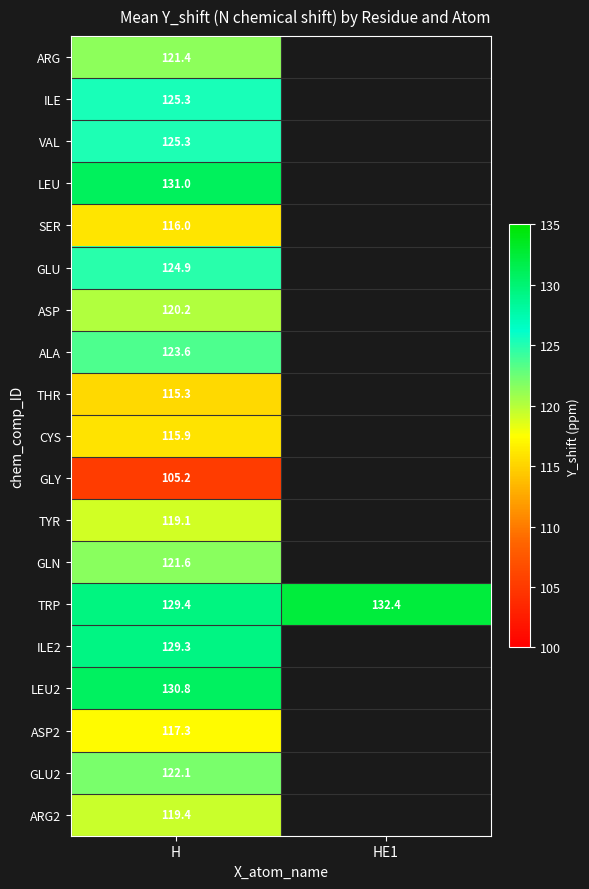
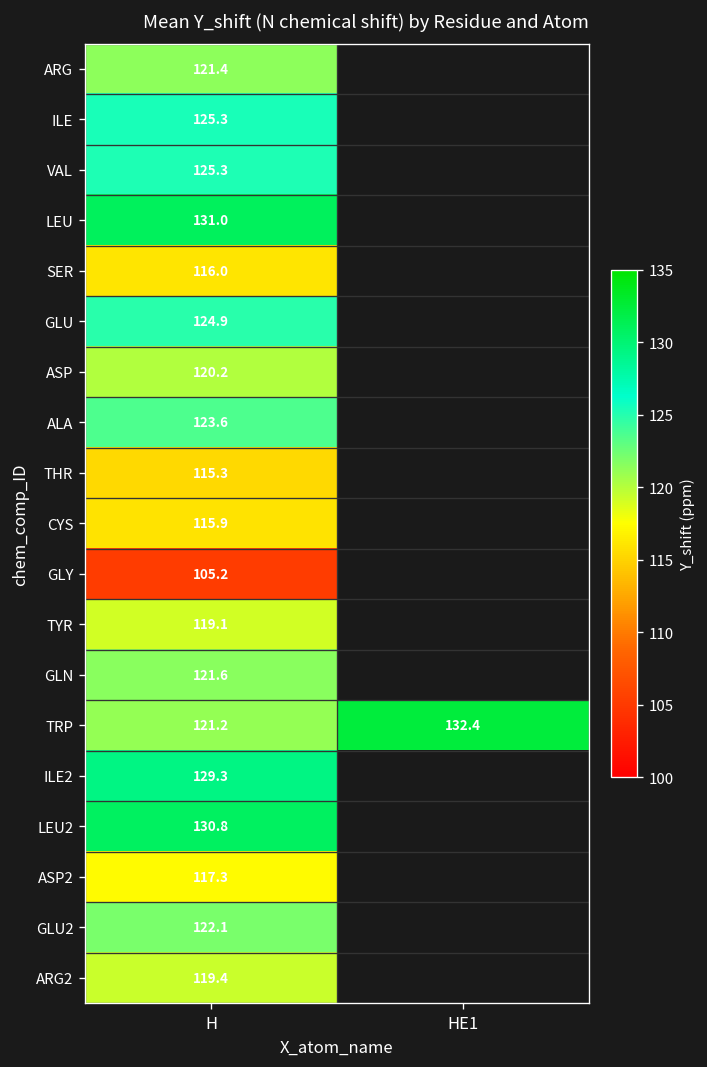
TRP, H: 129.4 -> 121.2
